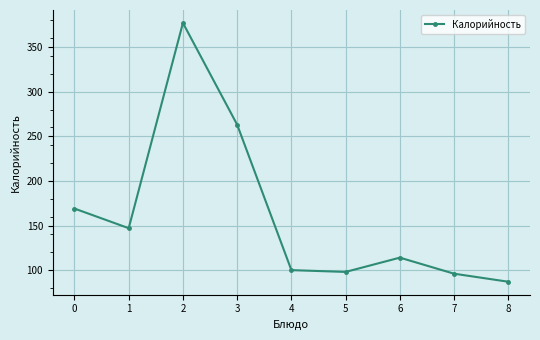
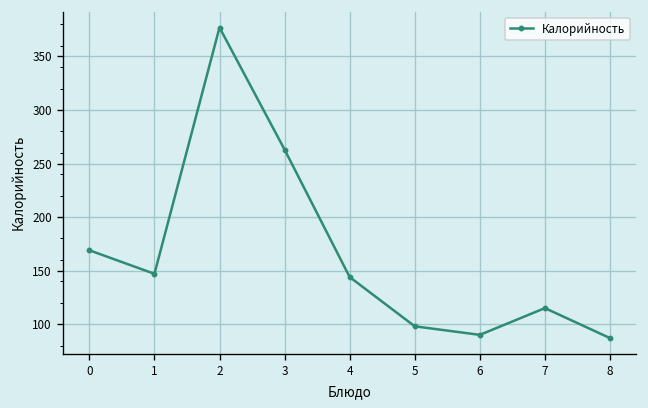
4: 100 -> 140
6: 110 -> 90
7: 100 -> 120
